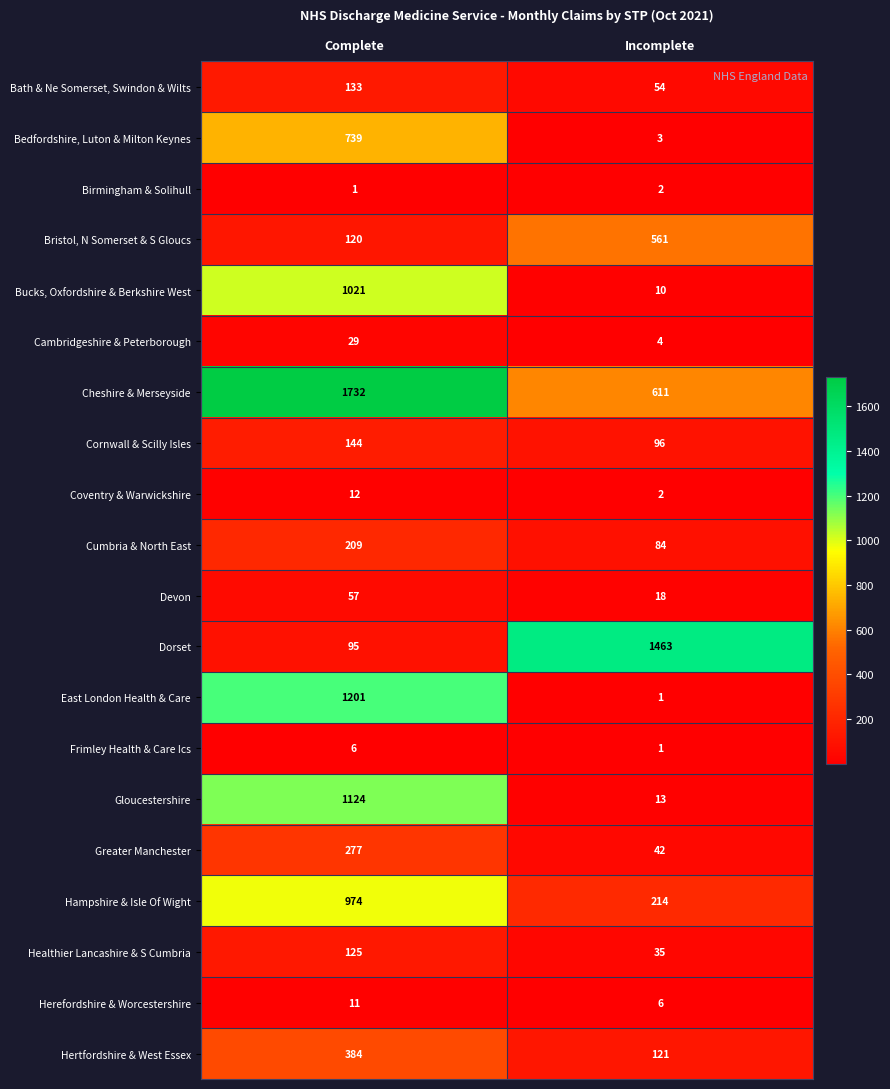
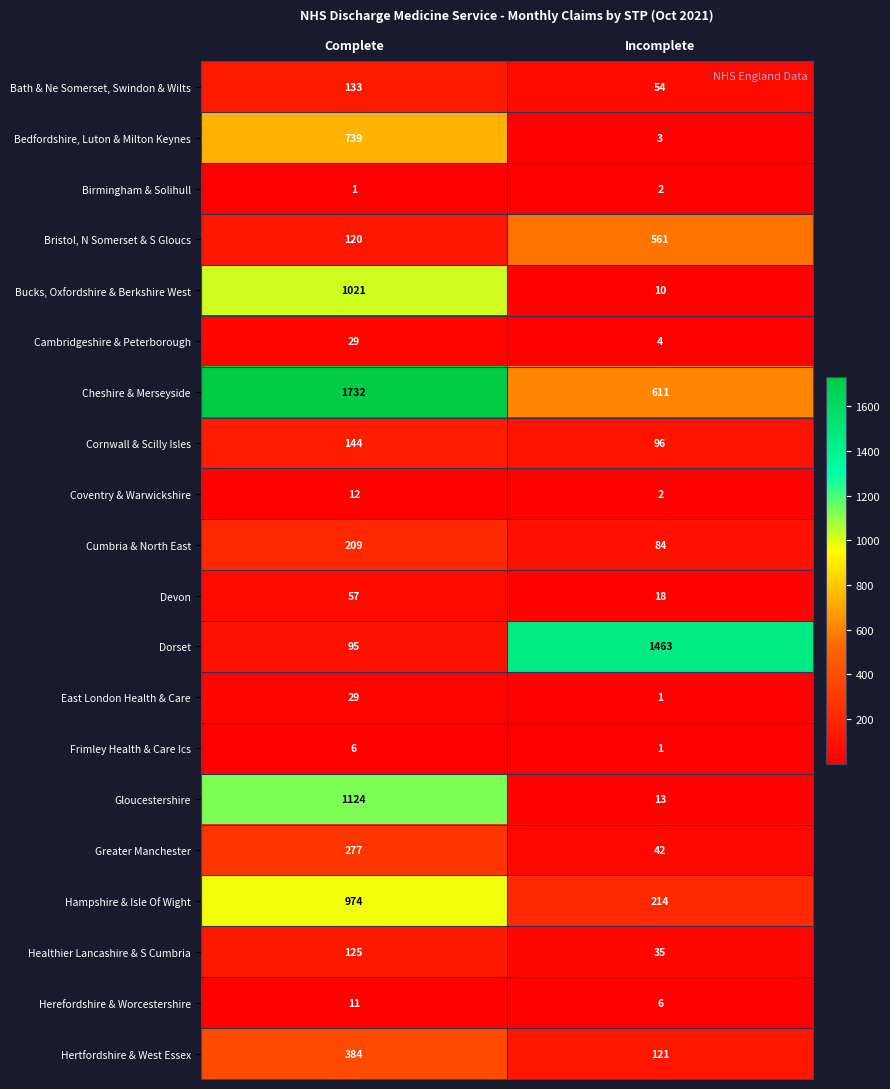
East London Health & Care, Complete: 1201 -> 29
